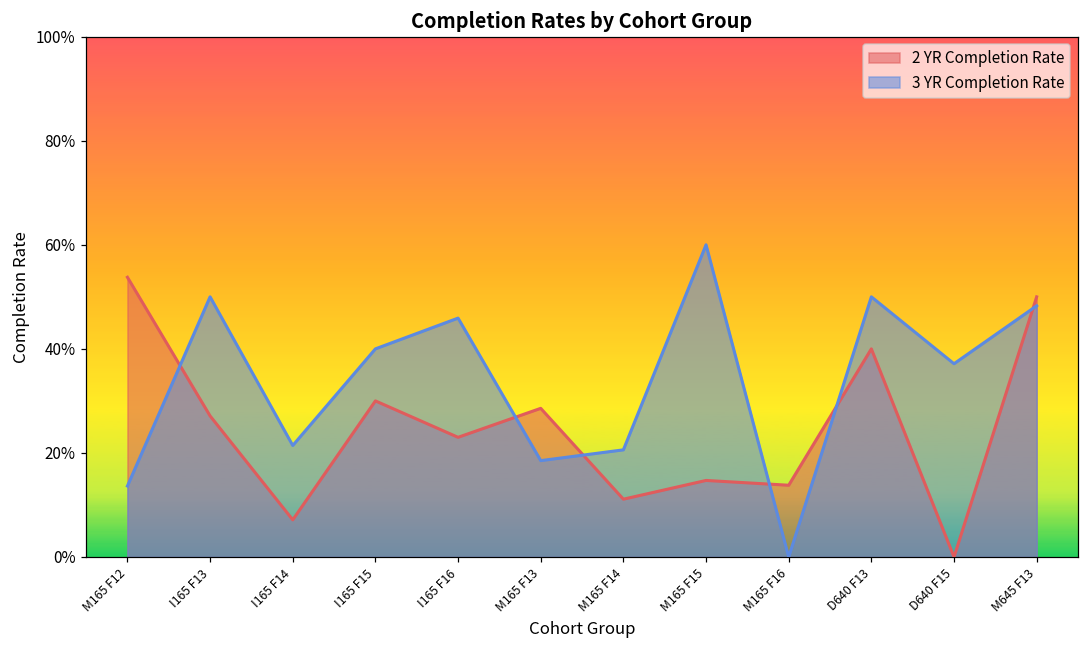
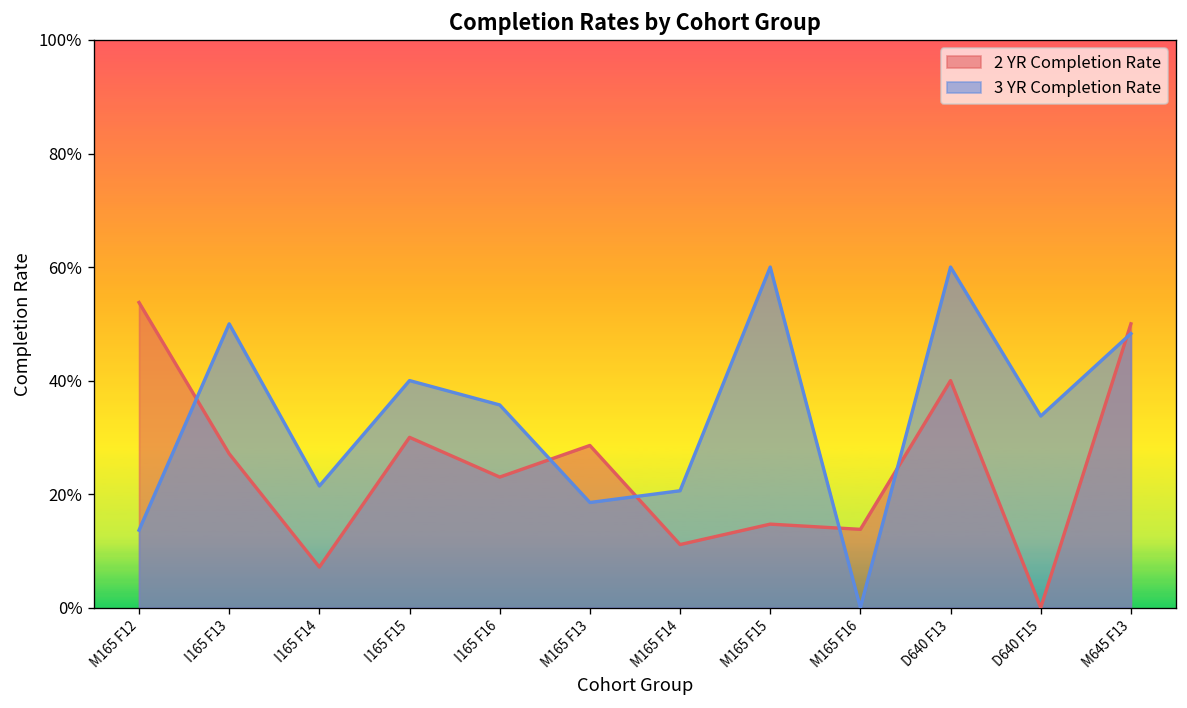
3 YR Completion Rate, I165 F16: 46% -> 36%
3 YR Completion Rate, D640 F13: 50% -> 60%
3 YR Completion Rate, D640 F15: 37% -> 34%
